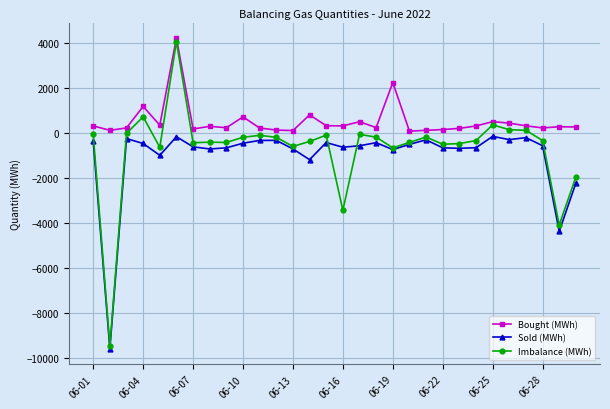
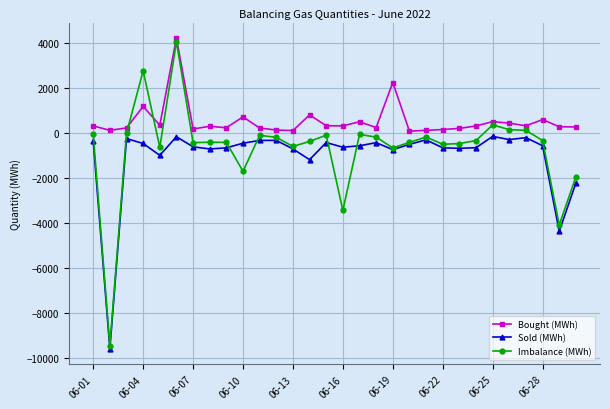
Imbalance (MWh), 06-04: 700 -> 2800
Imbalance (MWh), 06-10: -200 -> -1700
Bought (MWh), 06-28: 200 -> 600
